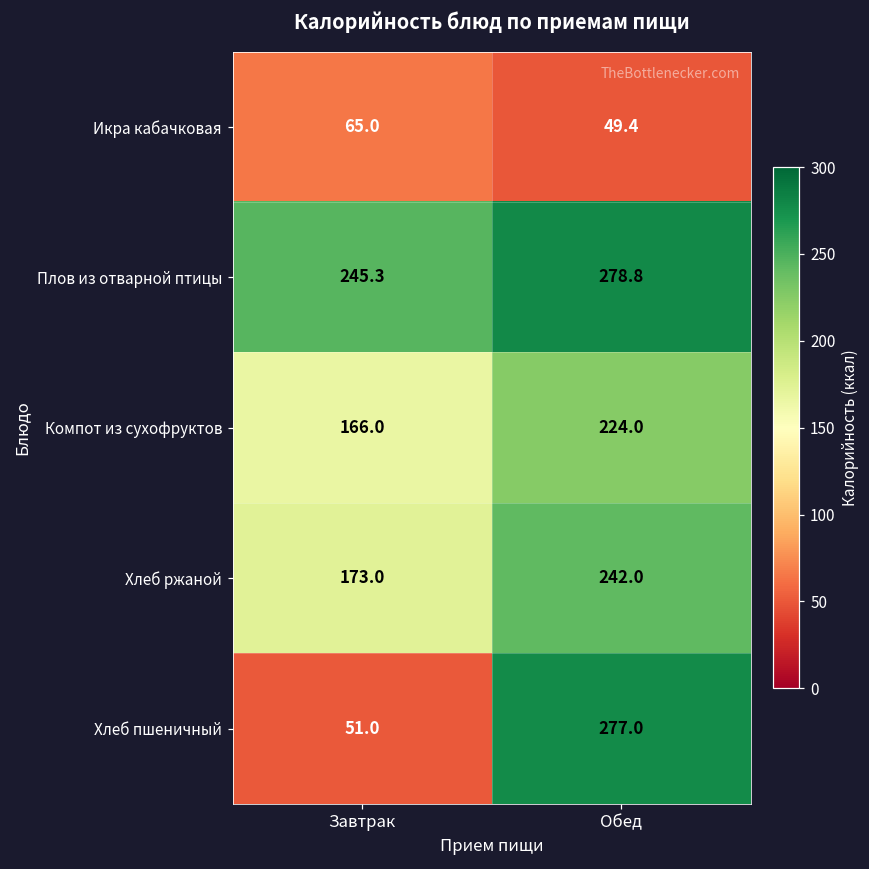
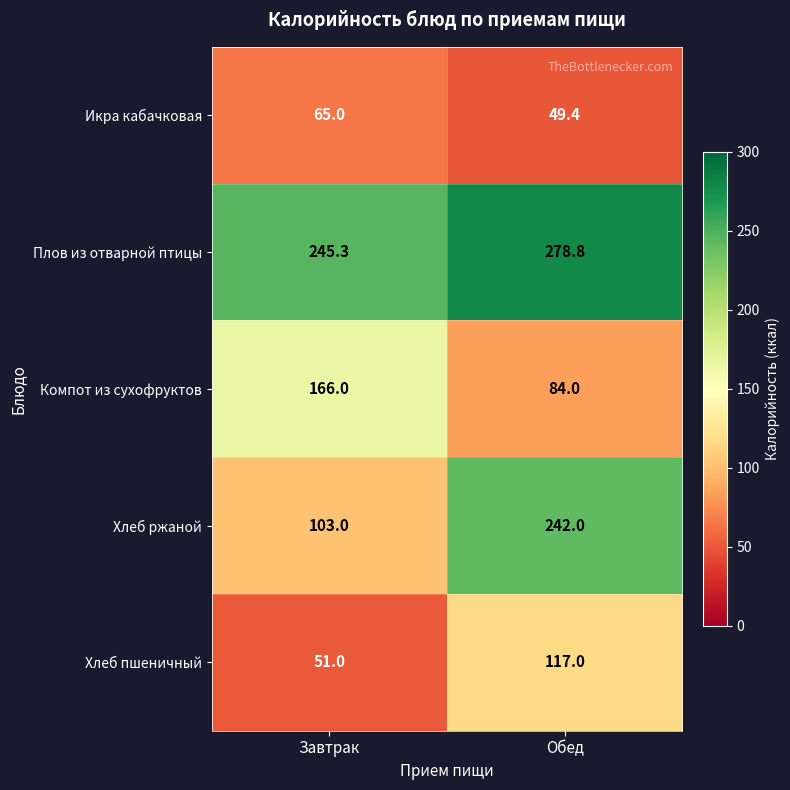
Компот из сухофруктов, Обед: 224.0 -> 84.0
Хлеб ржаной, Завтрак: 173.0 -> 103.0
Хлеб пшеничный, Обед: 277.0 -> 117.0
